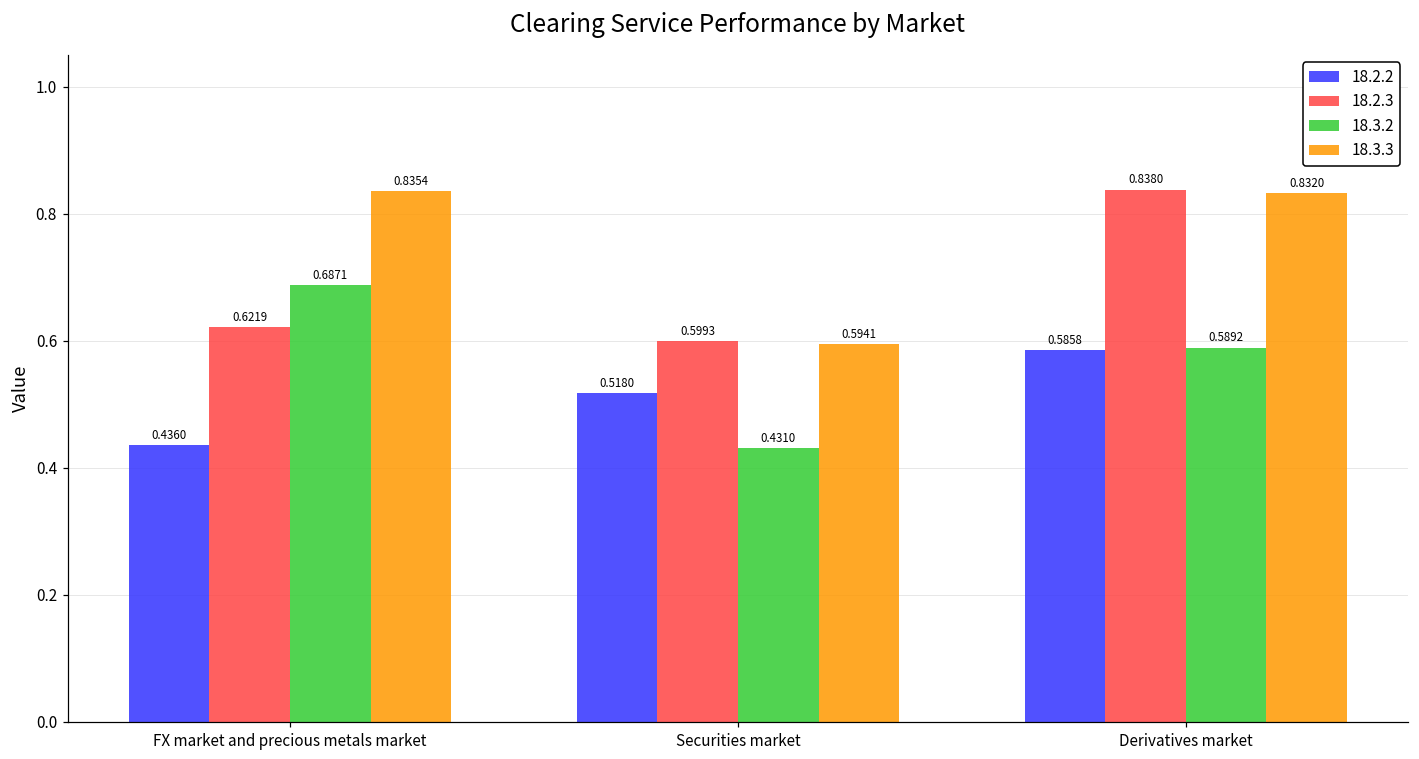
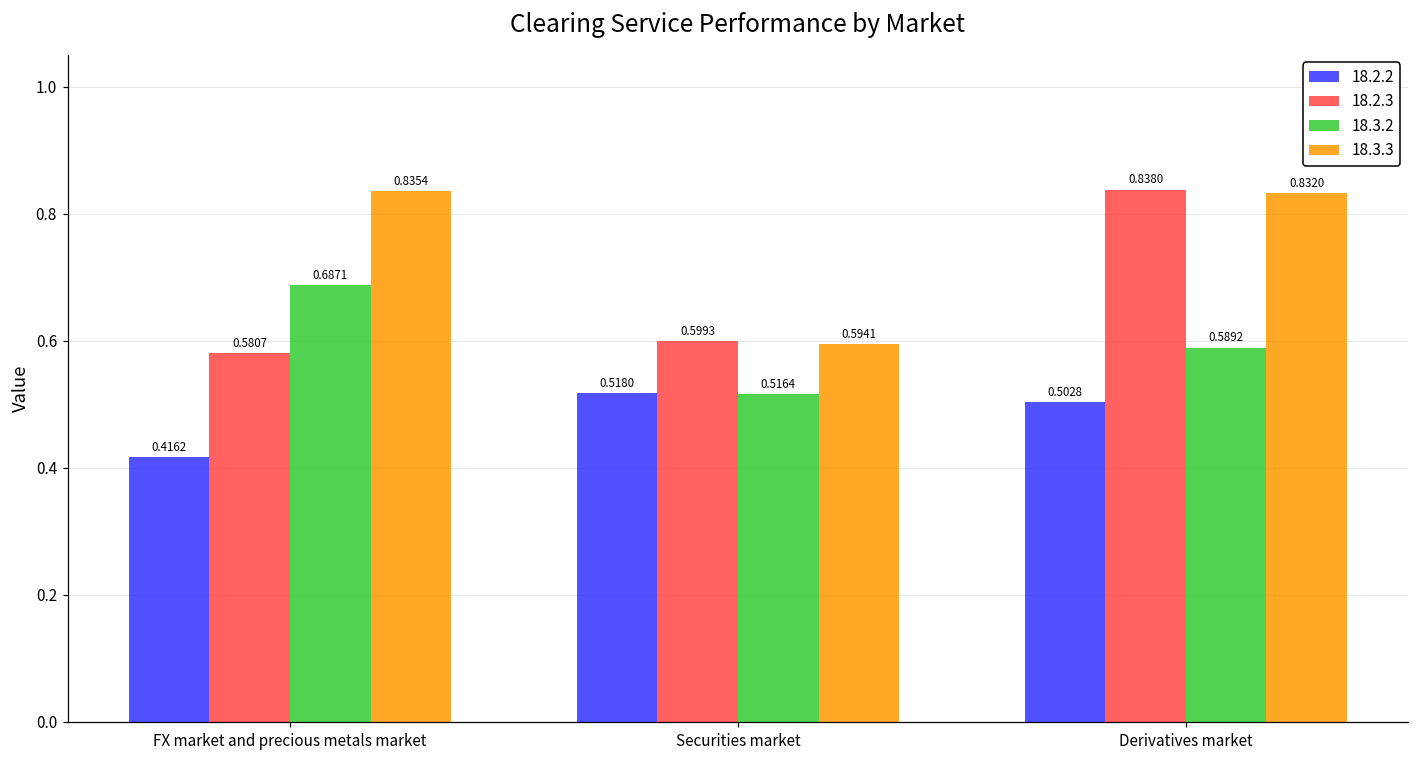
18.2.2, FX market and precious metals market: 0.4360 -> 0.4162
18.2.3, FX market and precious metals market: 0.6219 -> 0.5807
18.3.2, Securities market: 0.4310 -> 0.5164
18.2.2, Derivatives market: 0.5858 -> 0.5028
